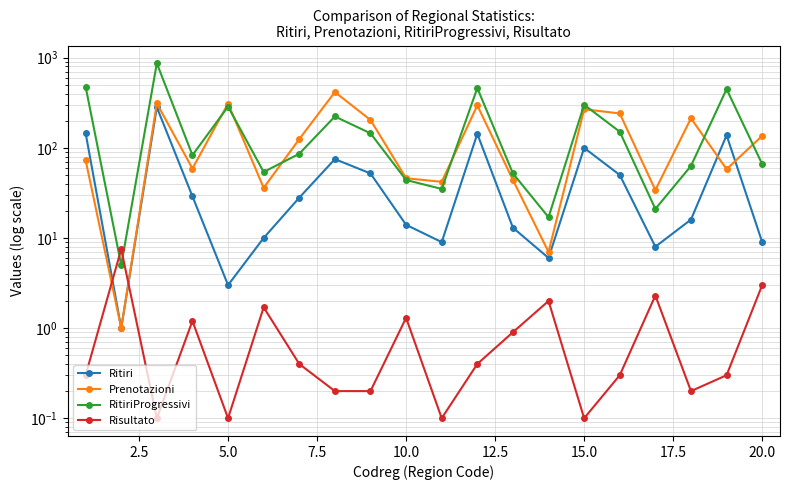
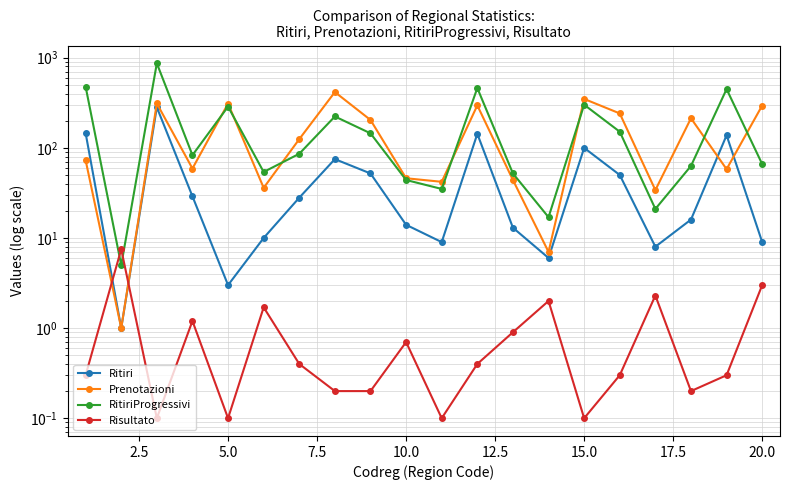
Risultato, 10.0: 1.3 -> 0.7
Prenotazioni, 15.0: 270 -> 350
Prenotazioni, 20.0: 140 -> 300
